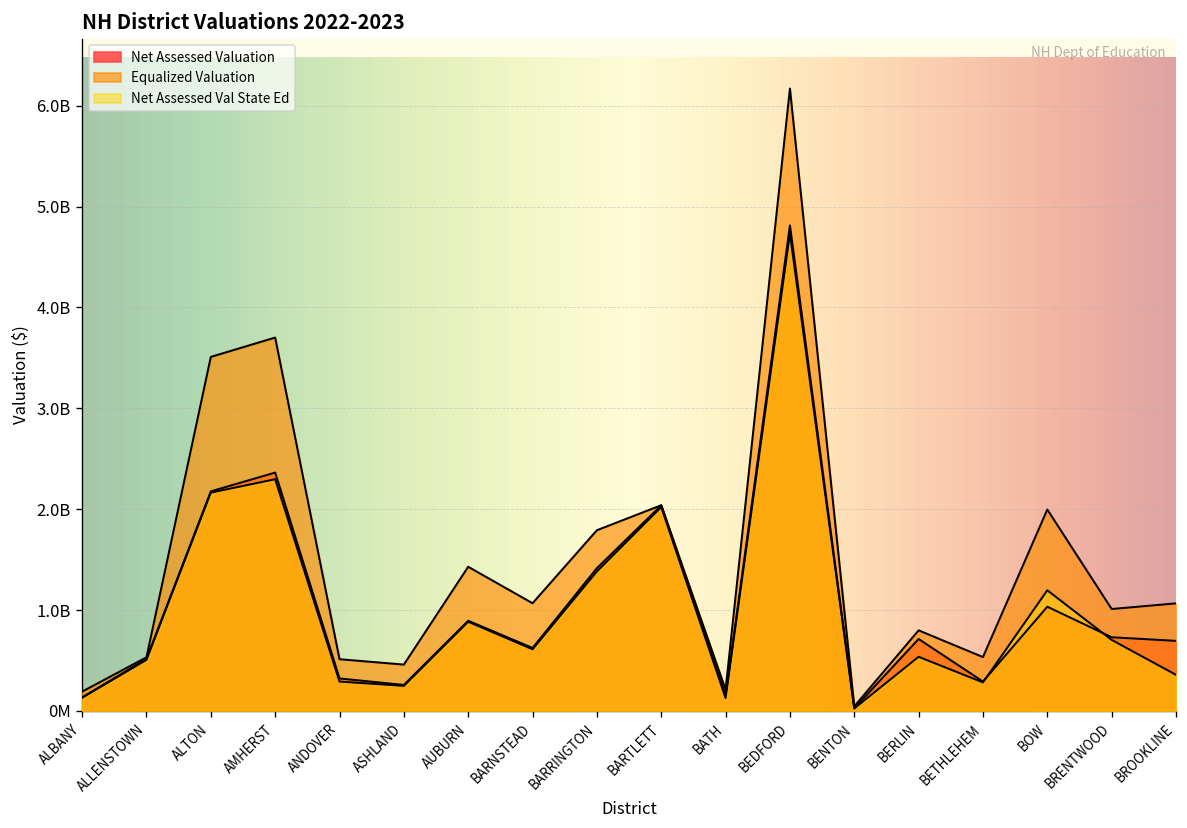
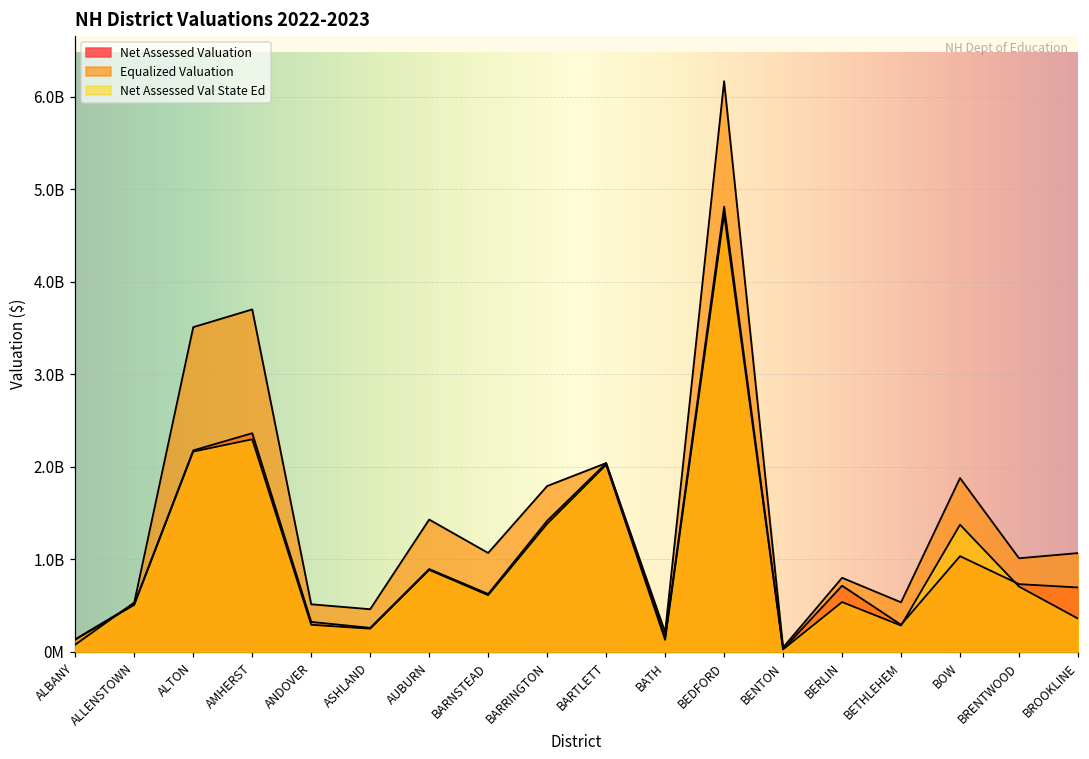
Equalized Valuation, ALBANY: 200000000 -> 100000000
Equalized Valuation, BOW: 2000000000 -> 1900000000
Net Assessed Val State Ed, BOW: 1200000000 -> 1400000000
